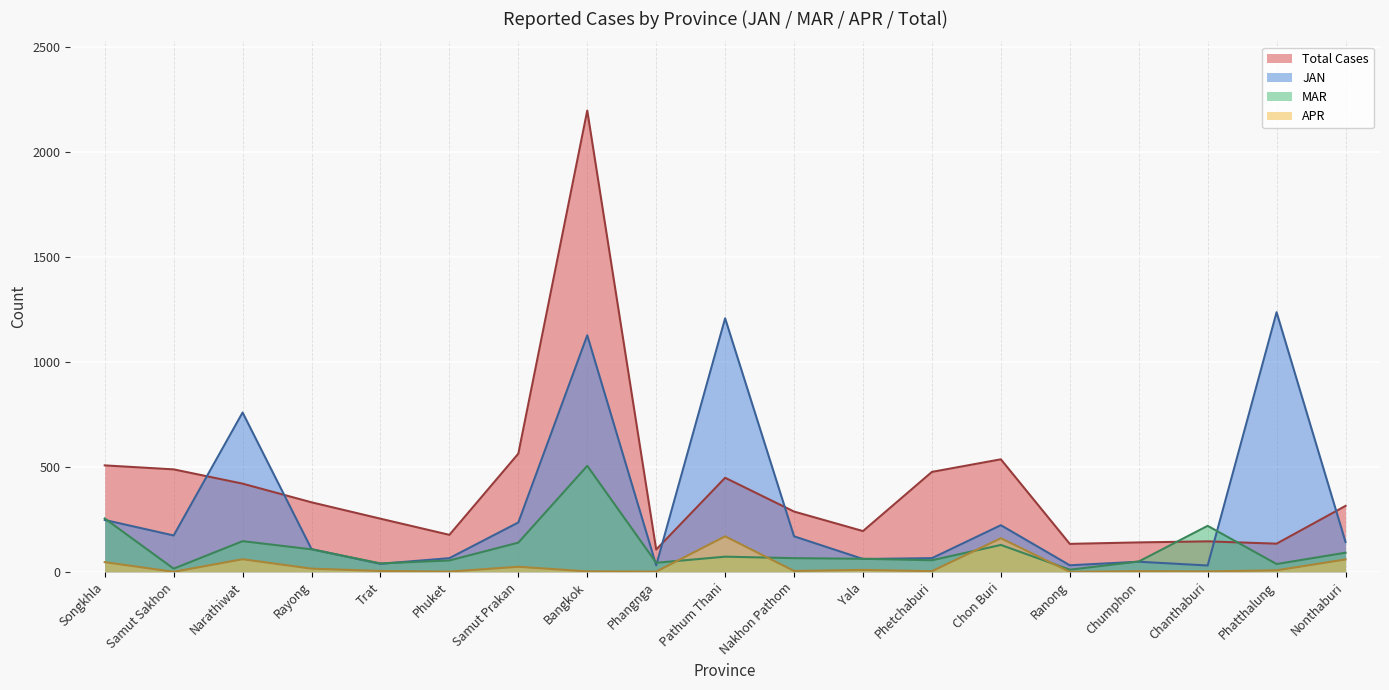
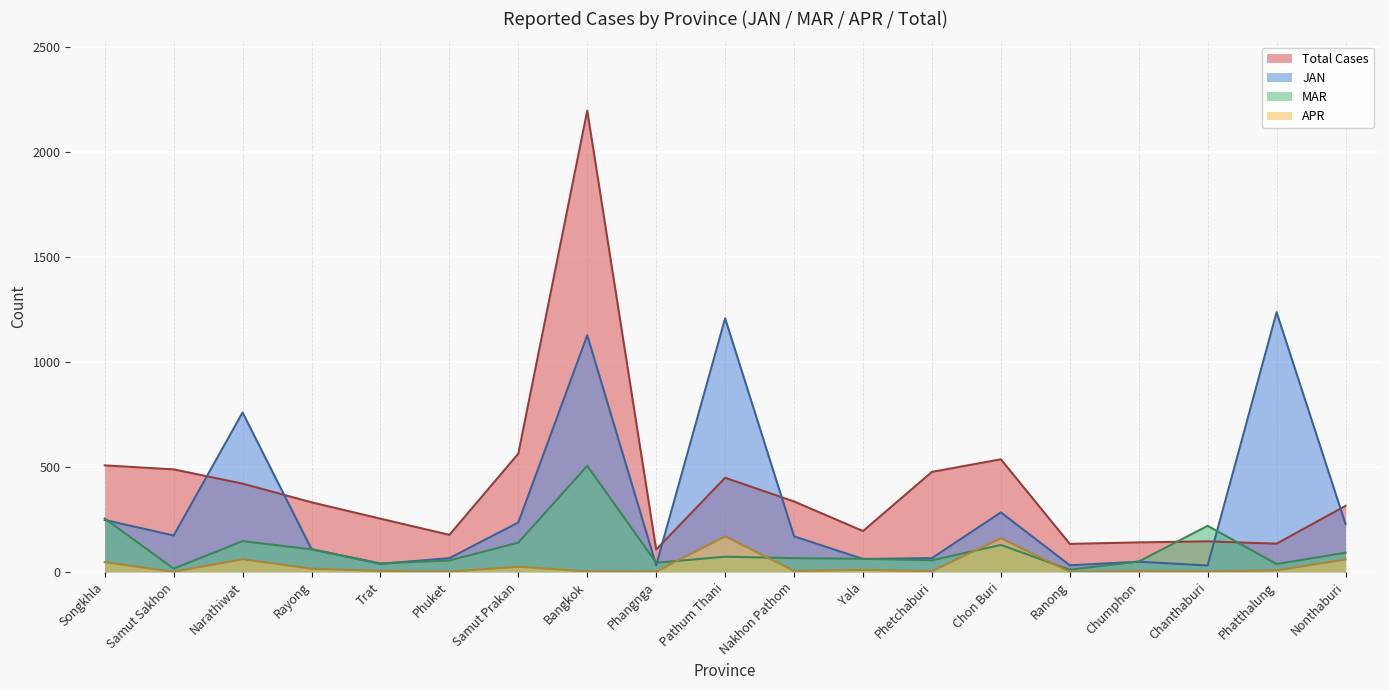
Total Cases, Nakhon Pathom: 290 -> 340
JAN, Chon Buri: 220 -> 280
JAN, Nonthaburi: 140 -> 230
